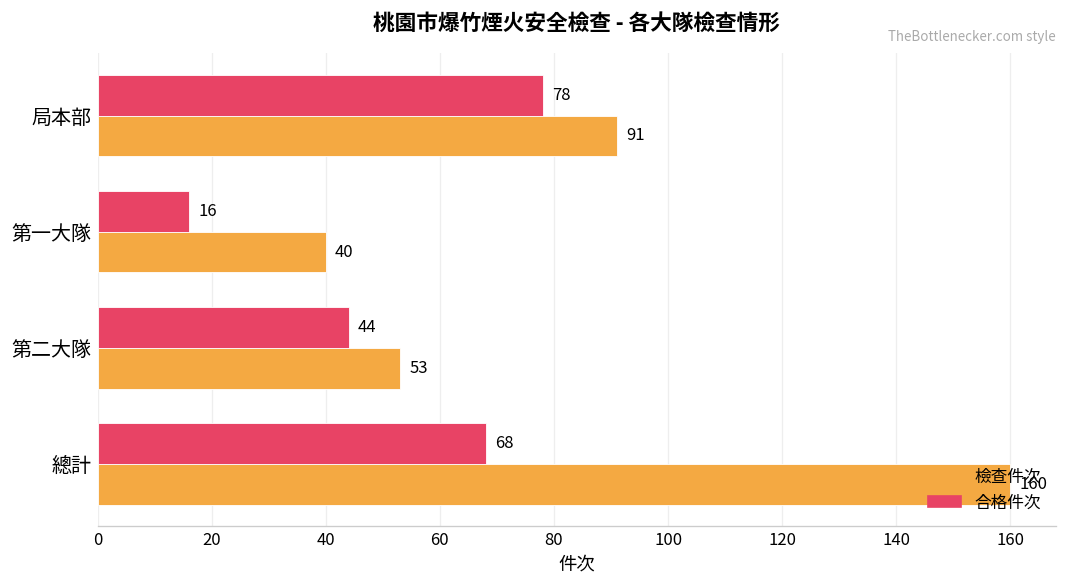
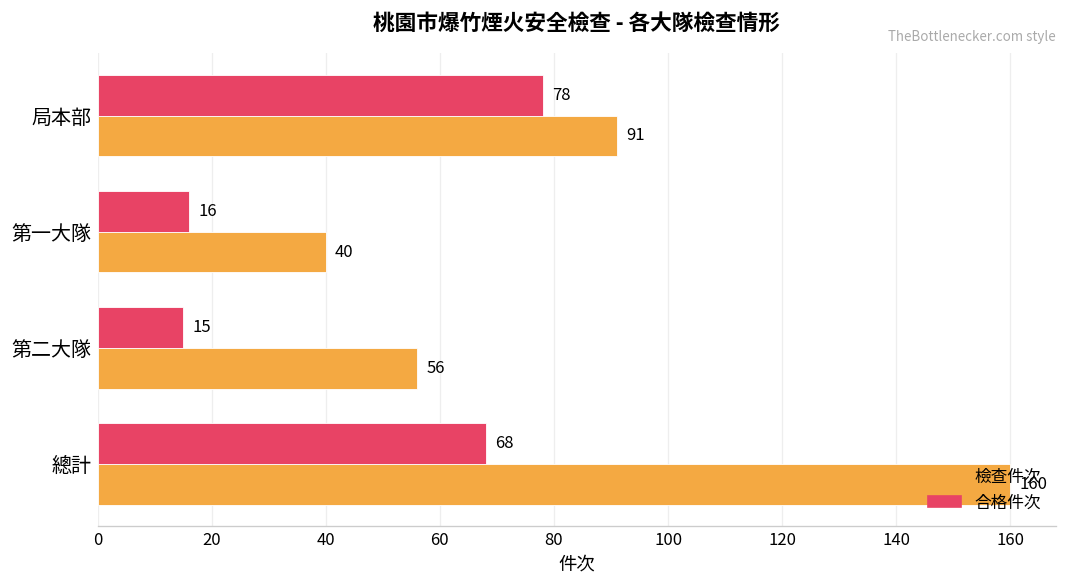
合格件次, 第二大隊: 44 -> 15
檢查件次, 第二大隊: 53 -> 56
